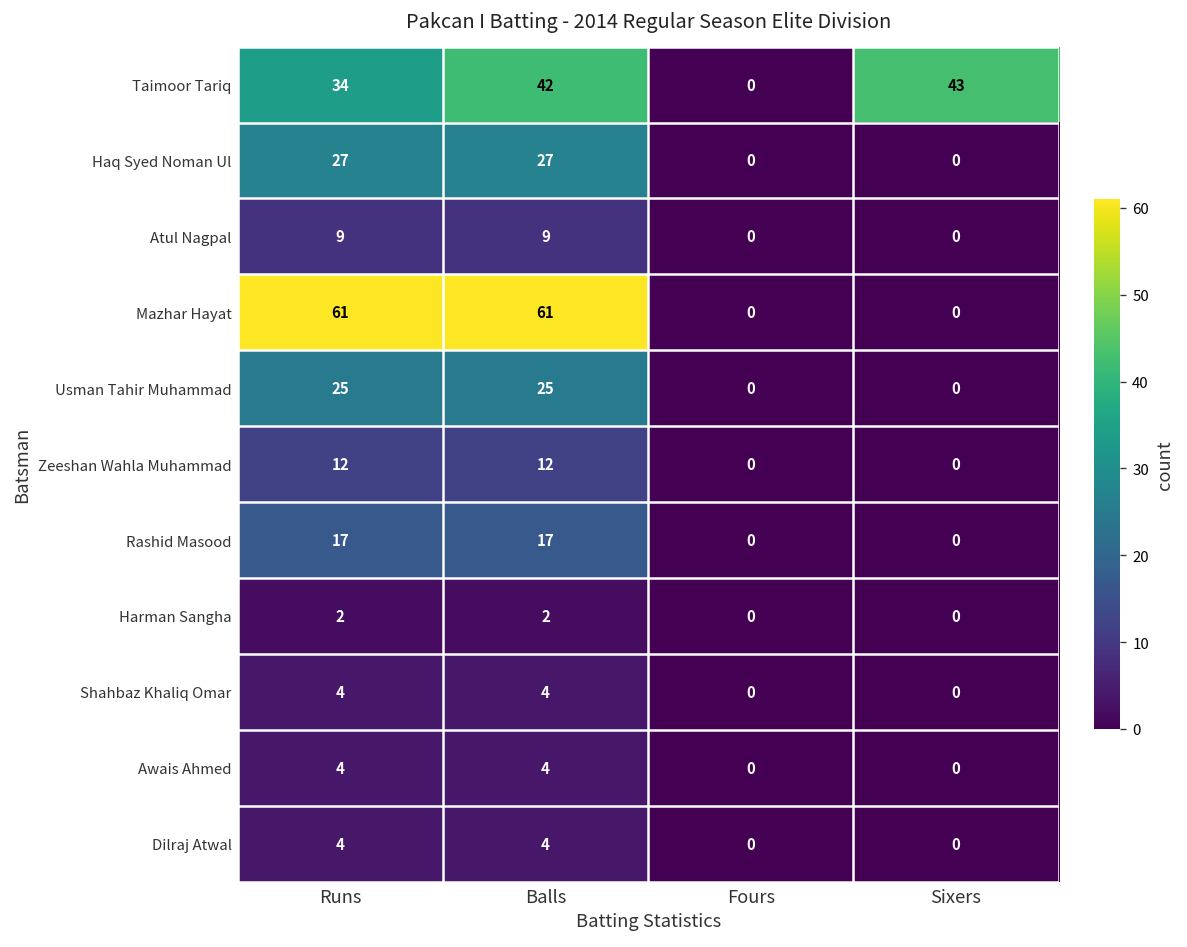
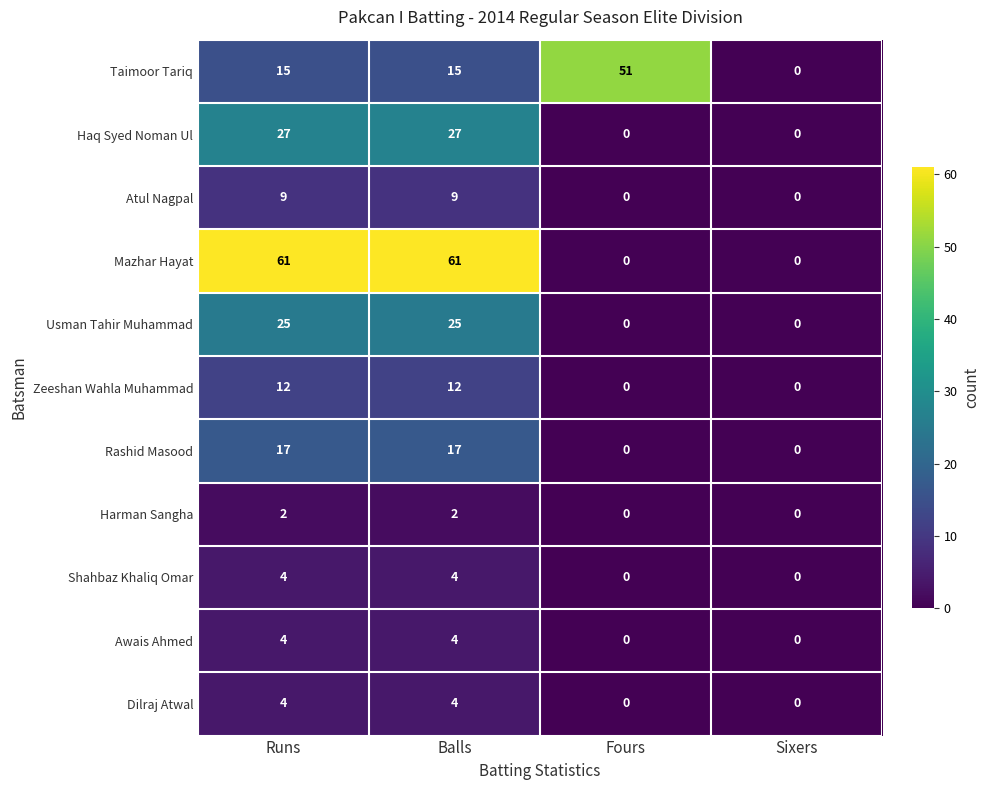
Taimoor Tariq, Runs: 34 -> 15
Taimoor Tariq, Balls: 42 -> 15
Taimoor Tariq, Fours: 0 -> 51
Taimoor Tariq, Sixers: 43 -> 0
